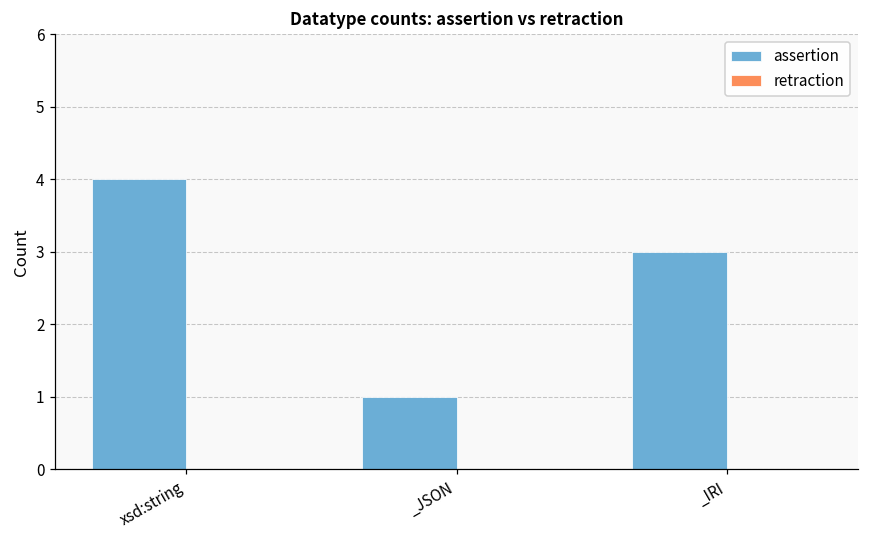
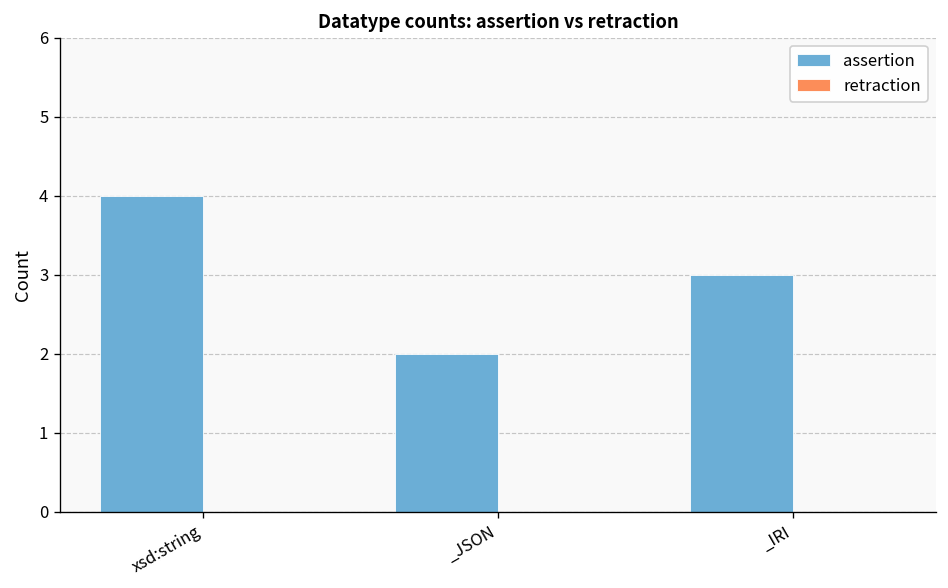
assertion, _JSON: 1 -> 2
